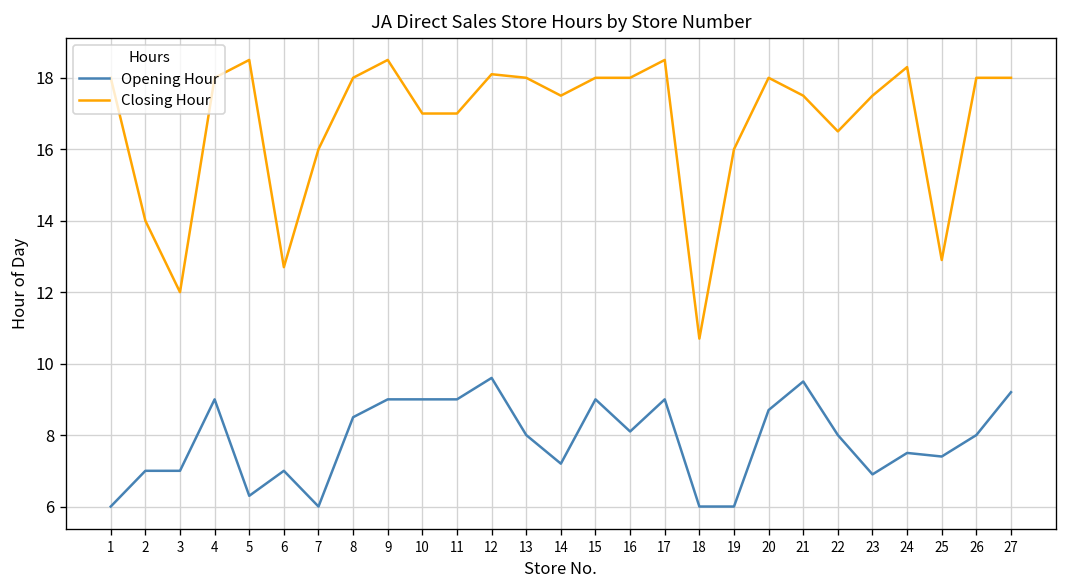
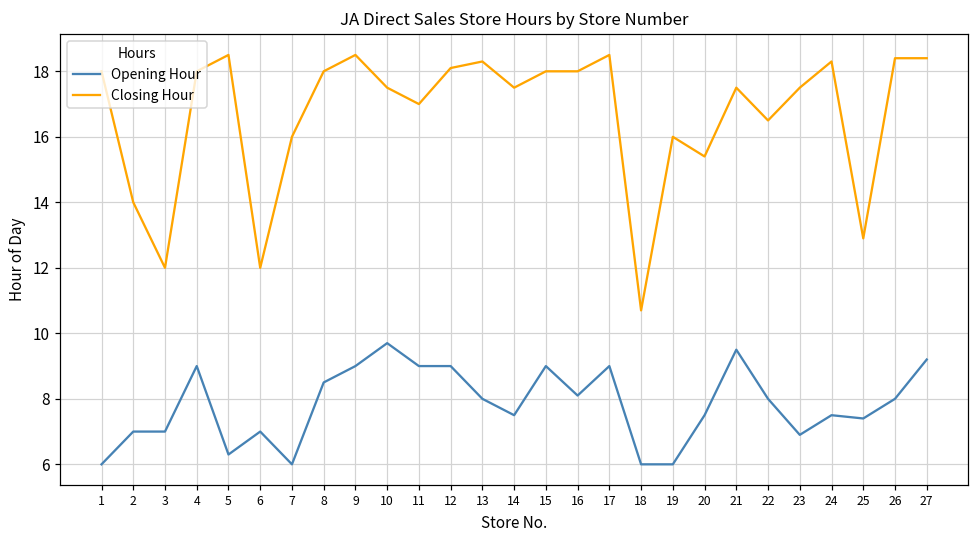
Closing Hour, 6: 12.7 -> 12.0
Opening Hour, 10: 9.0 -> 9.7
Closing Hour, 10: 17.0 -> 17.5
Opening Hour, 12: 9.6 -> 9.0
Closing Hour, 13: 18.0 -> 18.3
Opening Hour, 14: 7.2 -> 7.5
Opening Hour, 20: 8.7 -> 7.5
Closing Hour, 20: 18.0 -> 15.4
Closing Hour, 26: 18.0 -> 18.4
Closing Hour, 27: 18.0 -> 18.4
